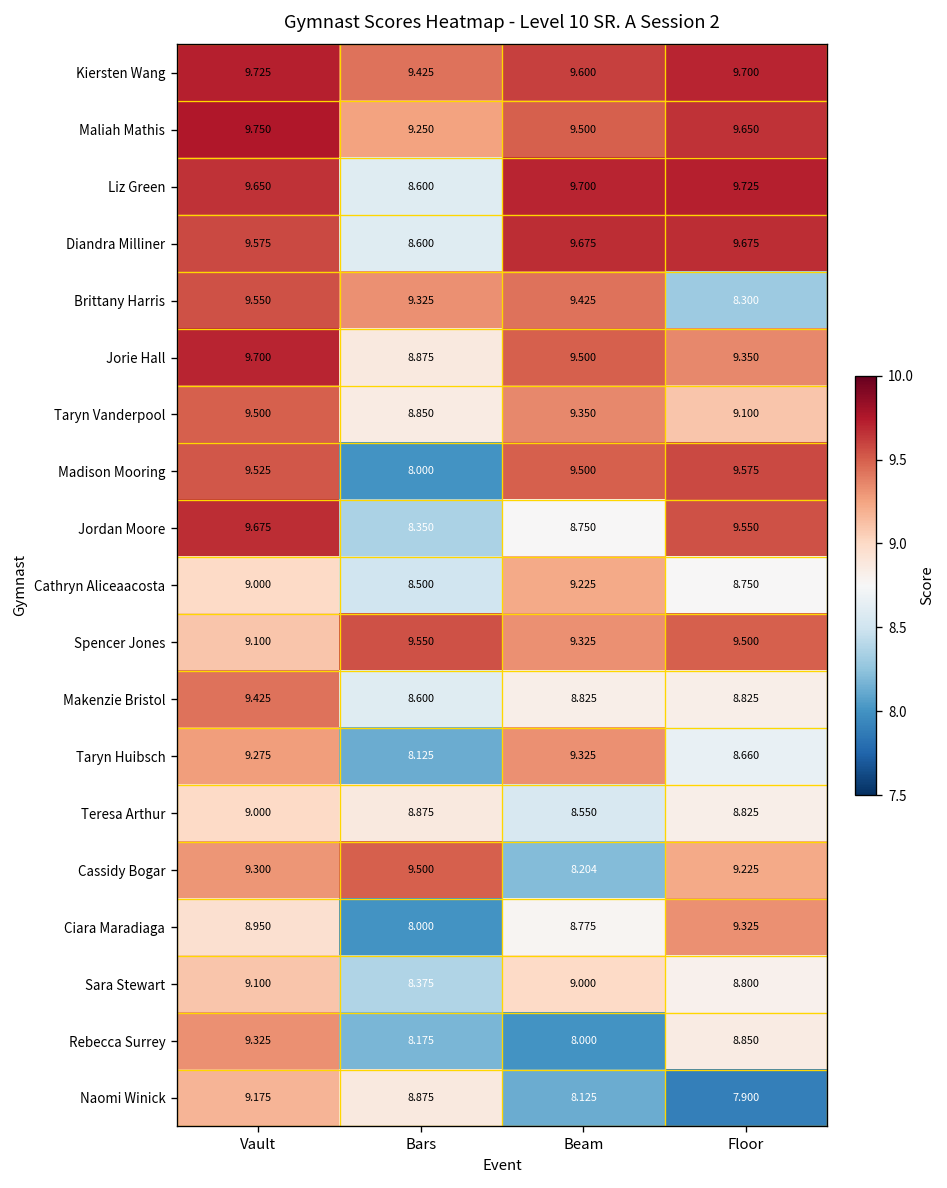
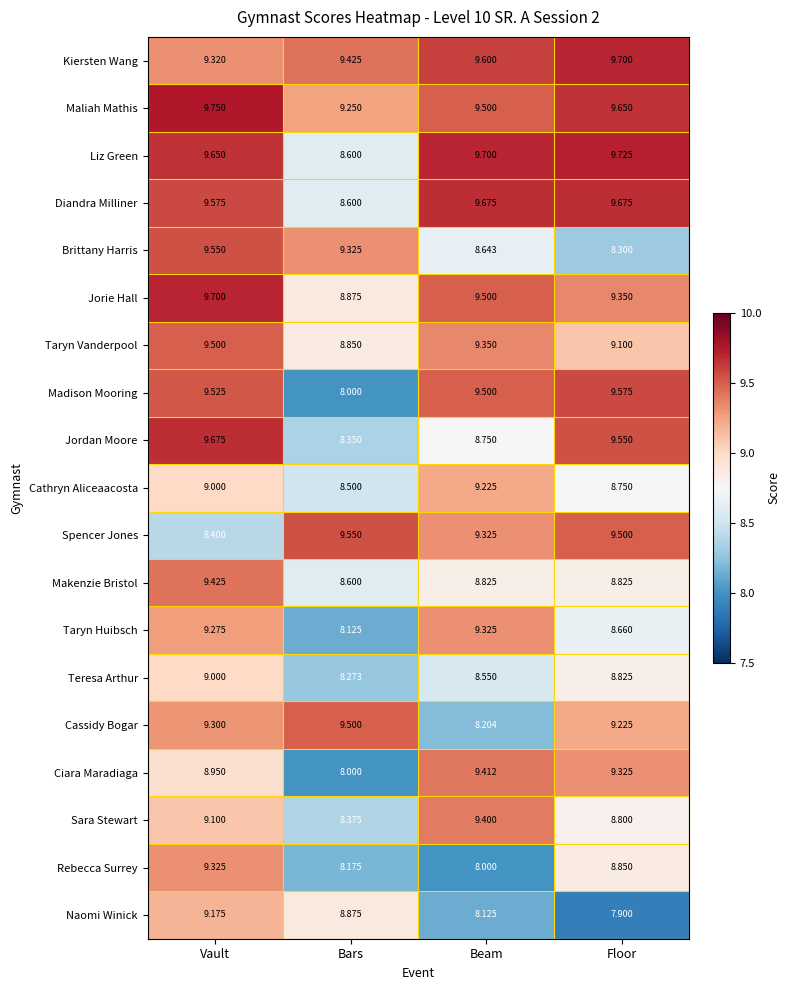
Kiersten Wang, Vault: 9.725 -> 9.320
Brittany Harris, Beam: 9.425 -> 8.643
Spencer Jones, Vault: 9.100 -> 8.400
Teresa Arthur, Bars: 8.875 -> 8.273
Ciara Maradiaga, Beam: 8.775 -> 9.412
Sara Stewart, Beam: 9.000 -> 9.400
